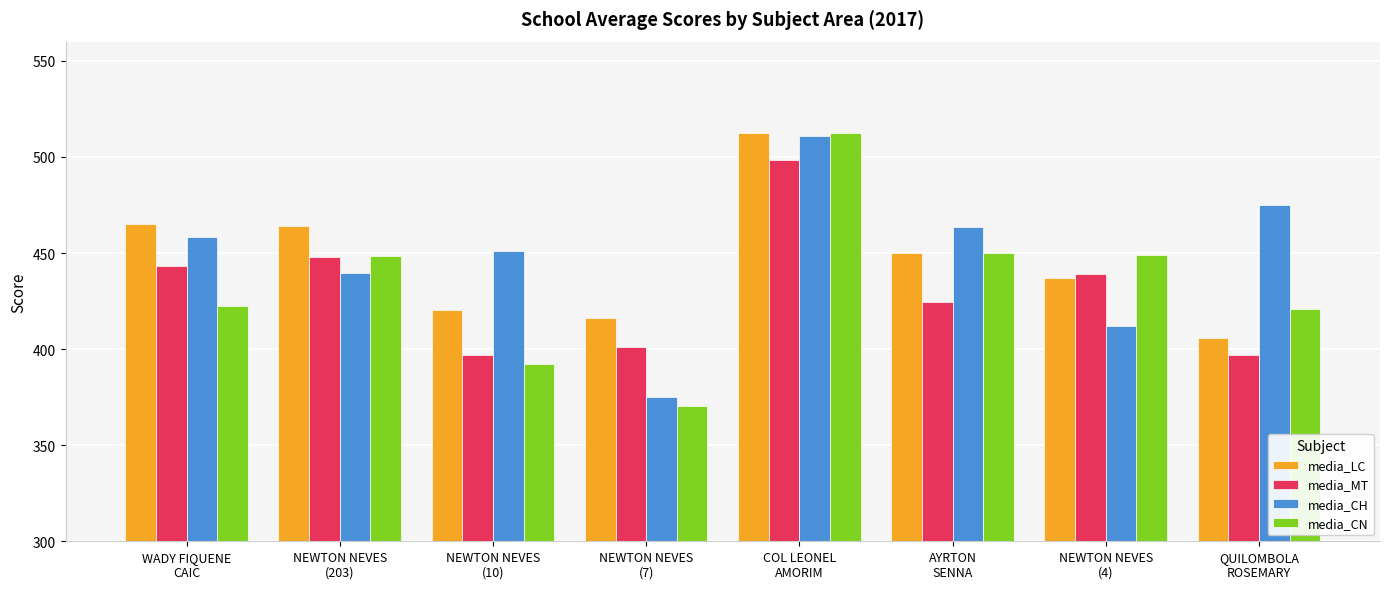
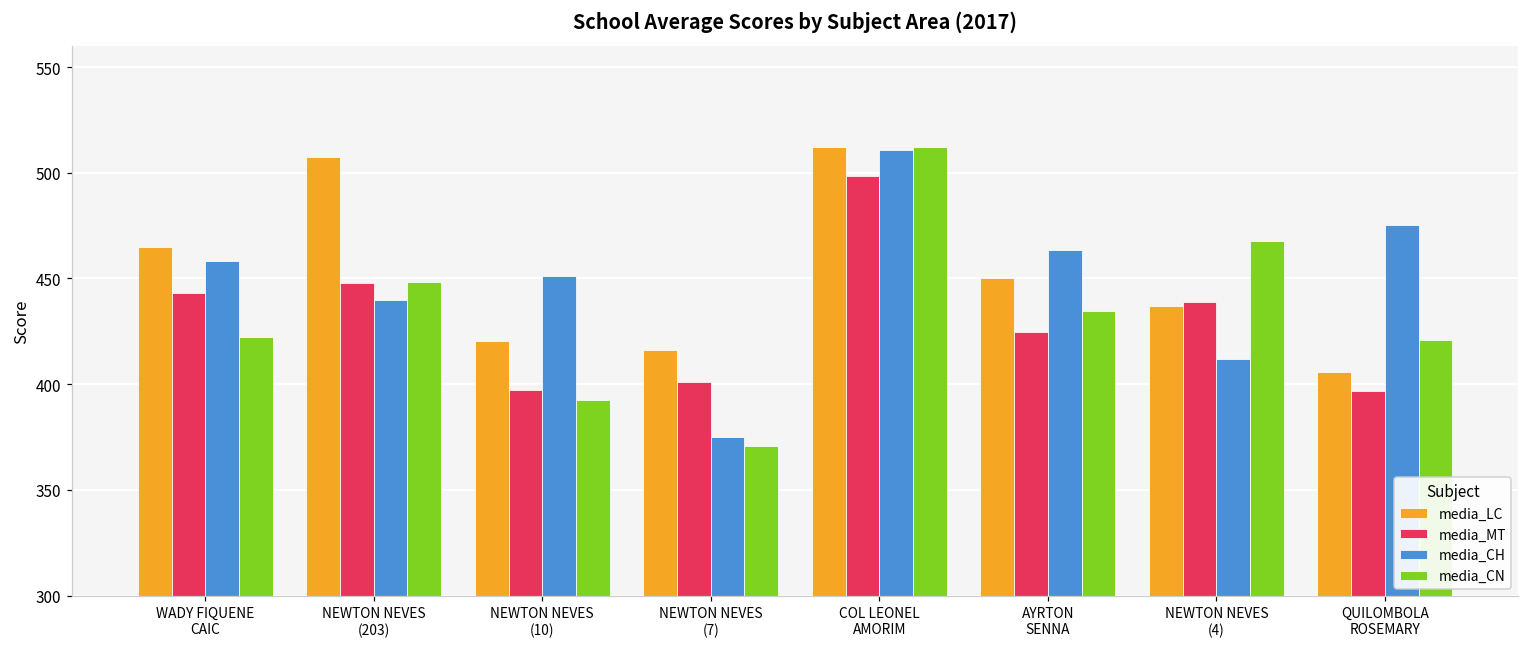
media_LC, NEWTON NEVES (203): 464 -> 507
media_CN, AYRTON SENNA: 450 -> 434
media_CN, NEWTON NEVES (4): 449 -> 468
